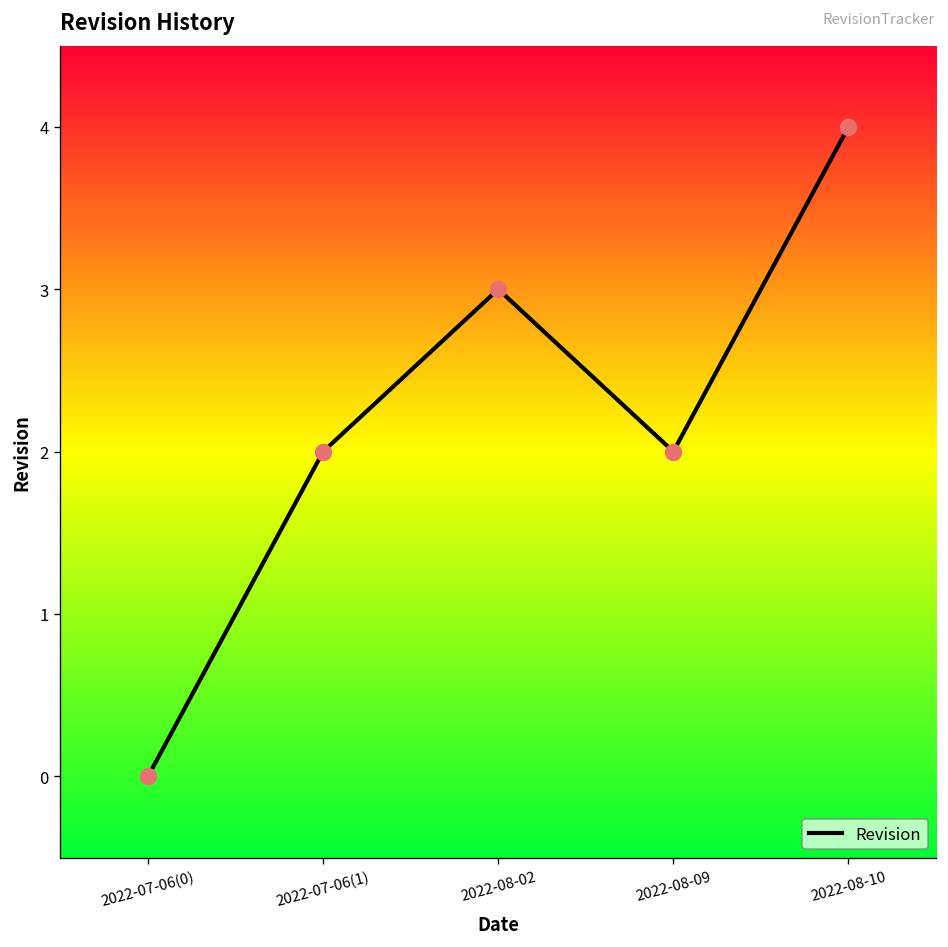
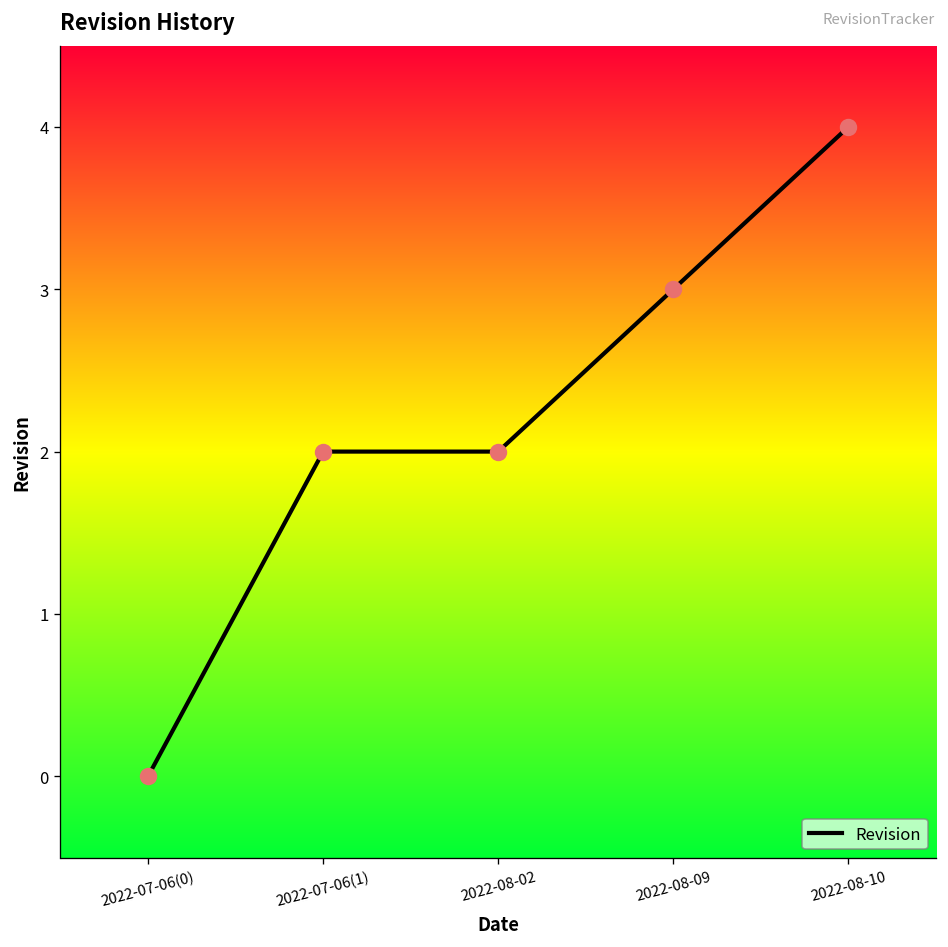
2022-08-02: 3 -> 2
2022-08-09: 2 -> 3
